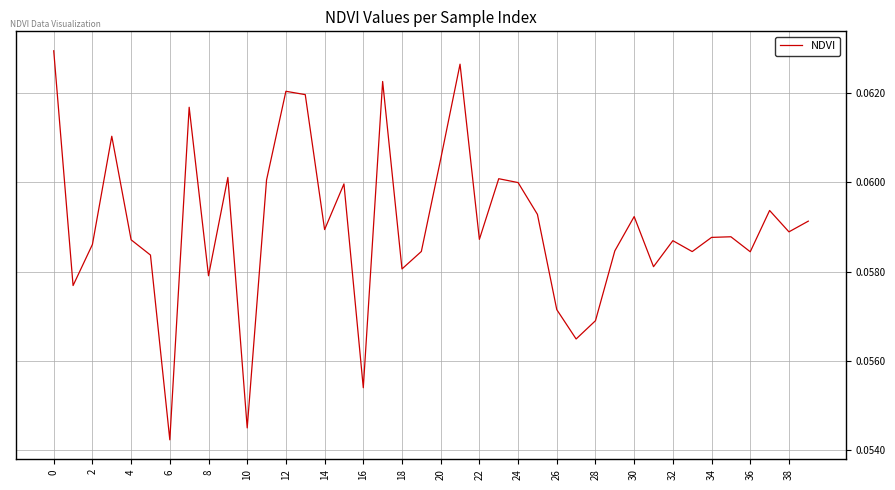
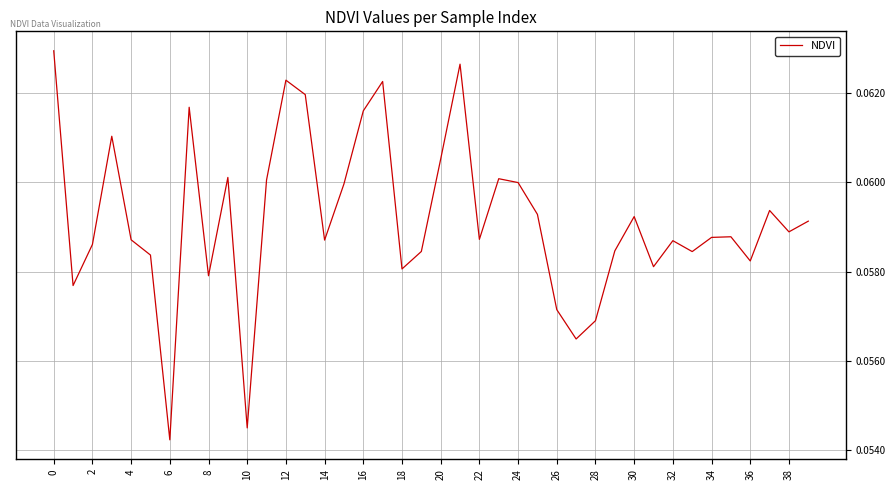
12: 0.0620 -> 0.0623
14: 0.0589 -> 0.0587
16: 0.0554 -> 0.0616
36: 0.0584 -> 0.0582
